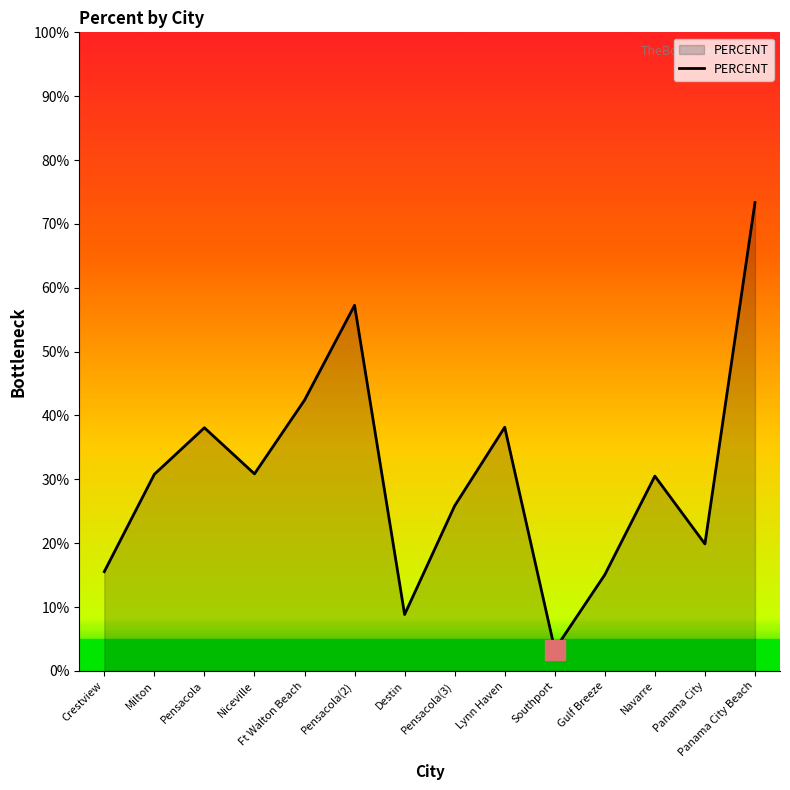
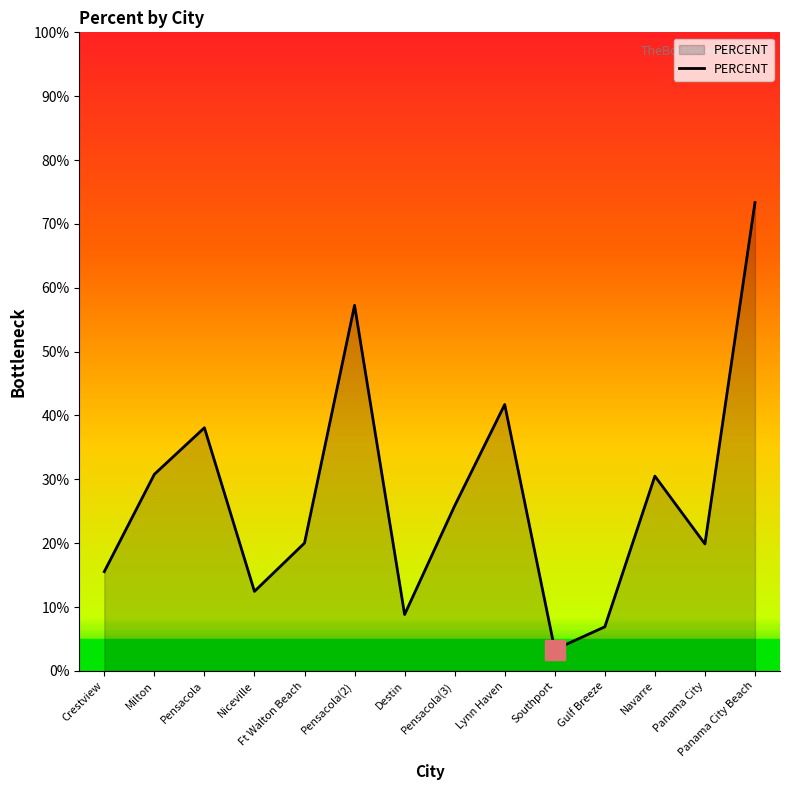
PERCENT, Niceville: 31% -> 12%
PERCENT, Ft Walton Beach: 42% -> 20%
PERCENT, Lynn Haven: 38% -> 42%
PERCENT, Gulf Breeze: 15% -> 7%
